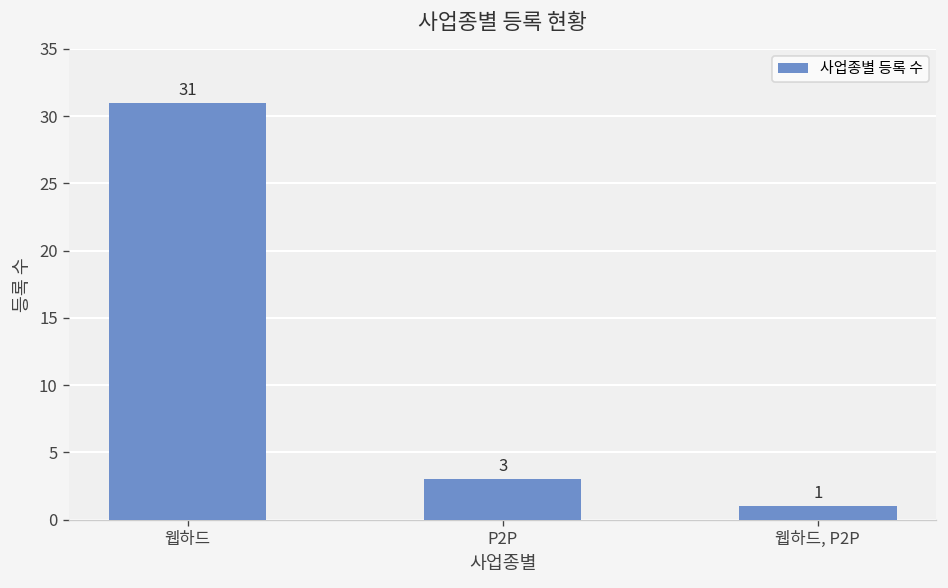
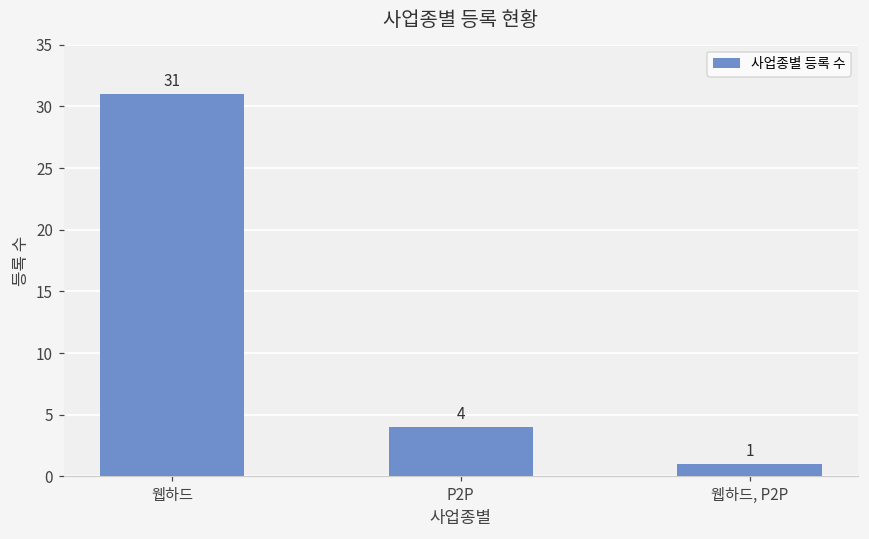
P2P: 3 -> 4
